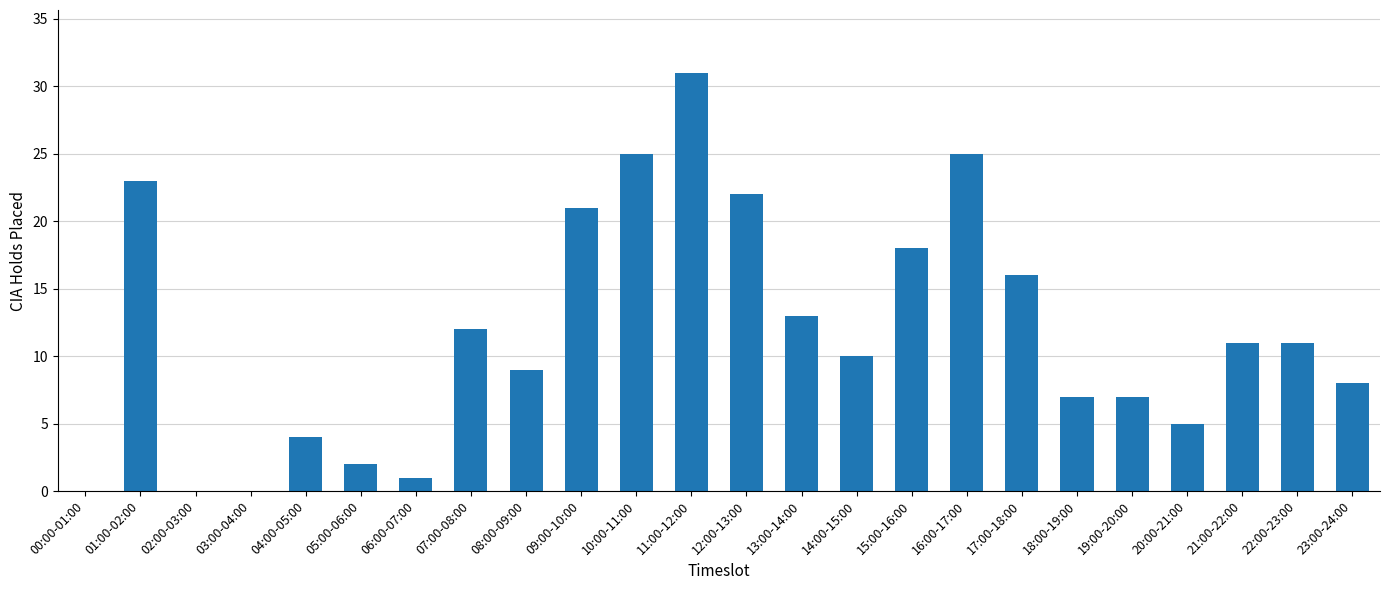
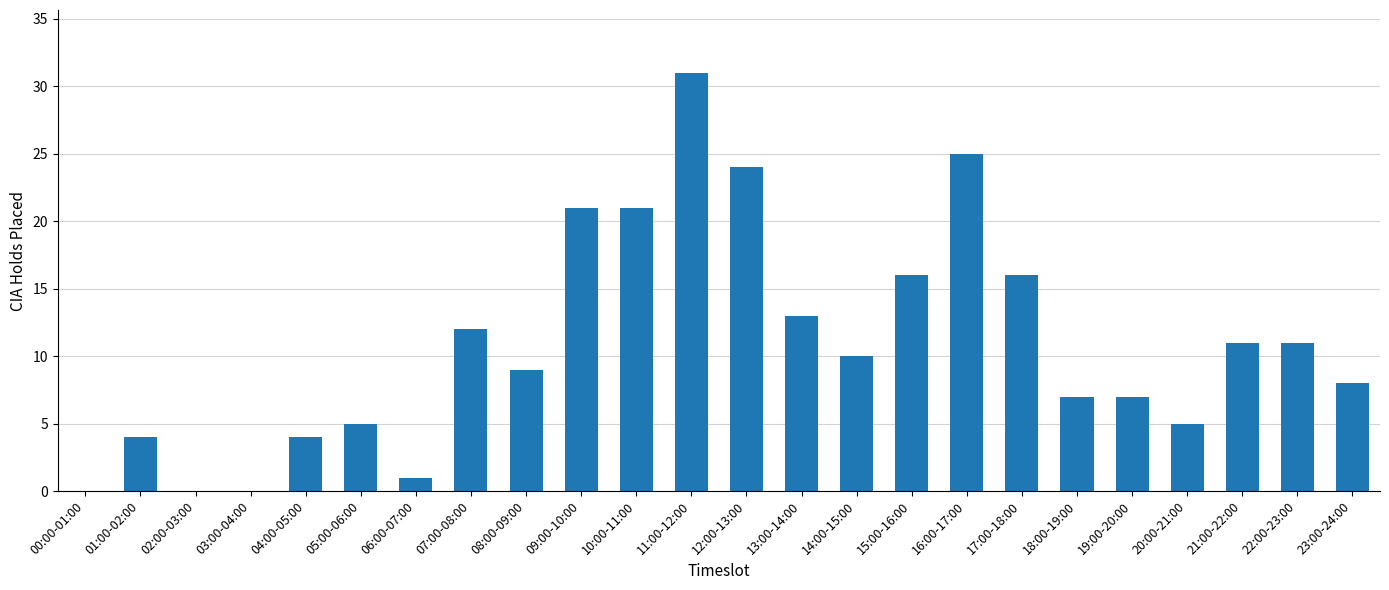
01:00-02:00: 23 -> 4
05:00-06:00: 2 -> 5
10:00-11:00: 25 -> 21
12:00-13:00: 22 -> 24
15:00-16:00: 18 -> 16
